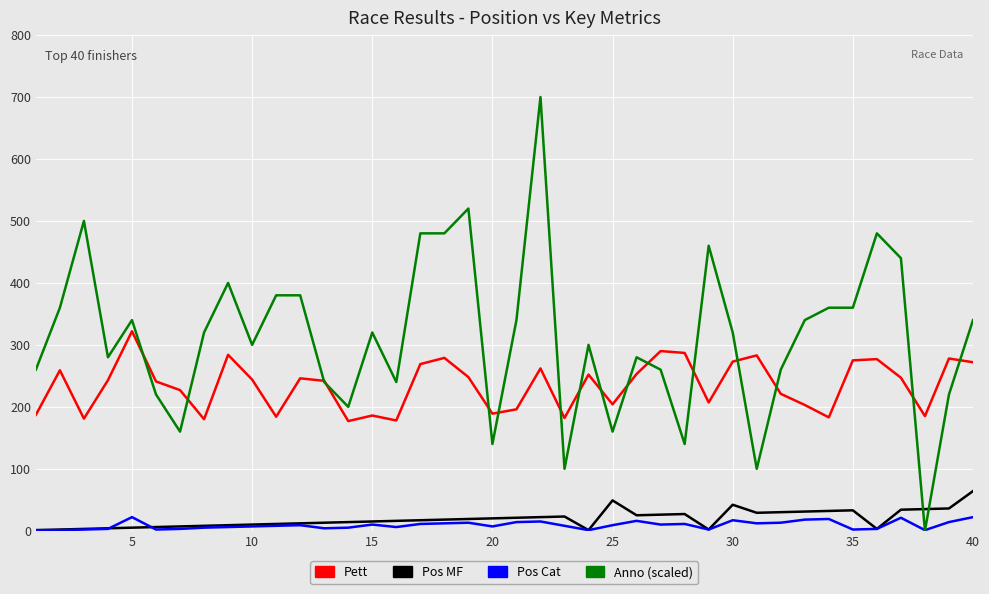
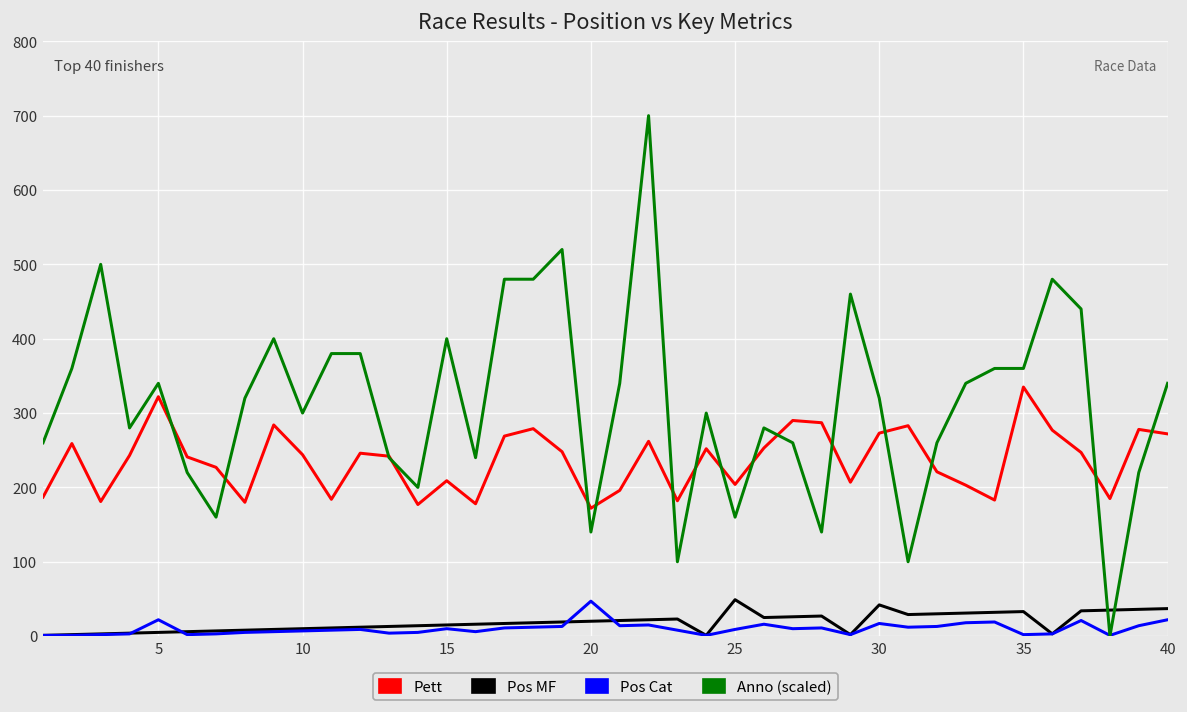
Pett, 15: 190 -> 210
Anno (scaled), 15: 320 -> 400
Pett, 20: 190 -> 170
Pos Cat, 20: 10 -> 50
Pett, 35: 280 -> 340
Pos MF, 40: 60 -> 40
